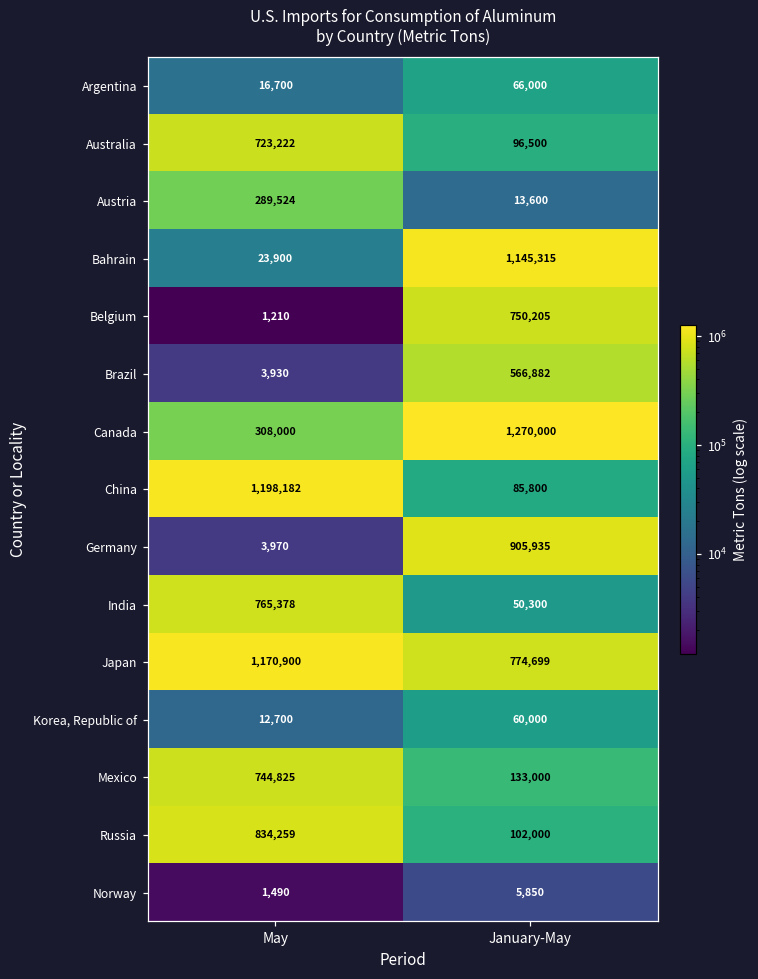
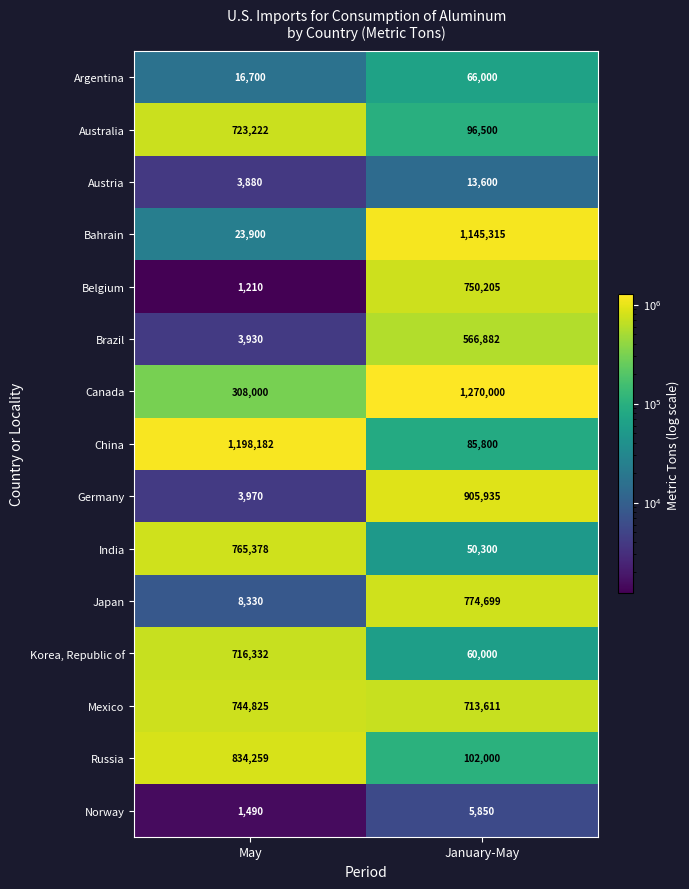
Austria, May: 289,524 -> 3,880
Japan, May: 1,170,900 -> 8,330
Korea, Republic of, May: 12,700 -> 716,332
Mexico, January-May: 133,000 -> 713,611
